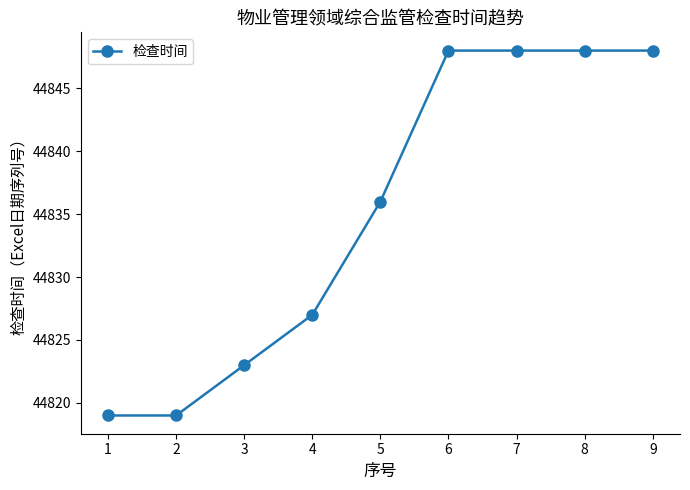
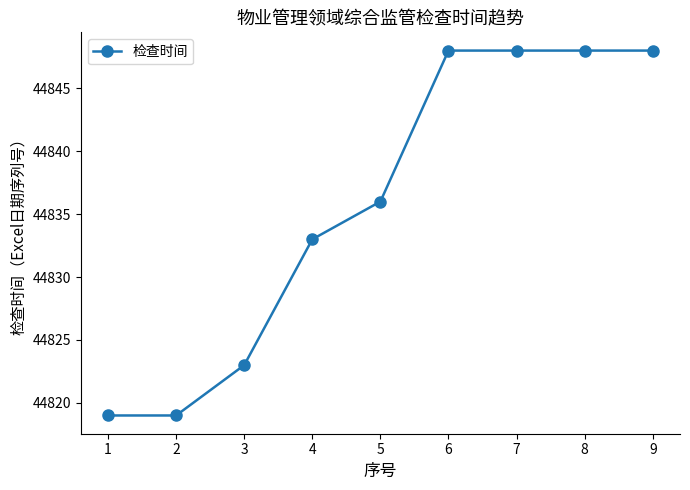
4: 44827 -> 44833
